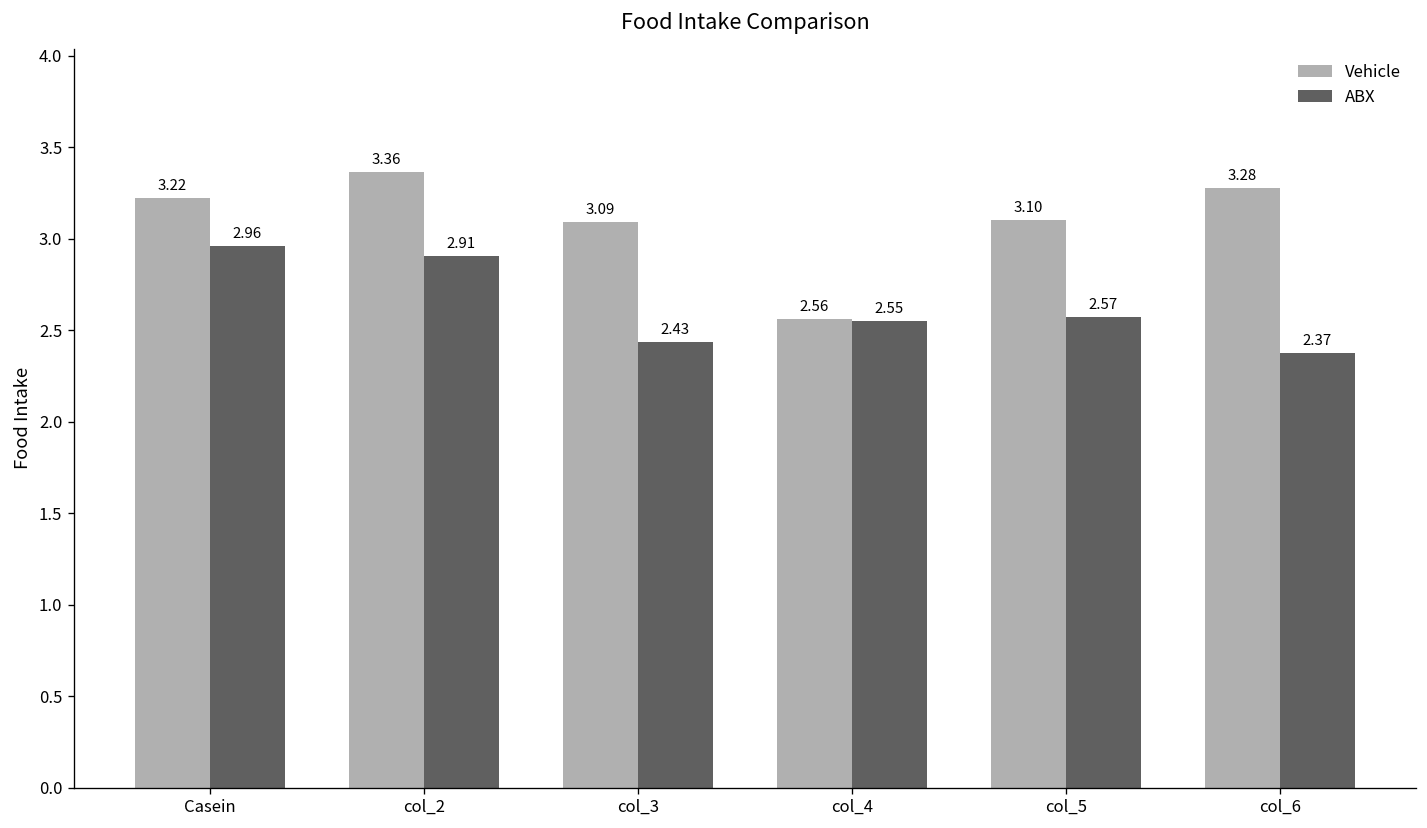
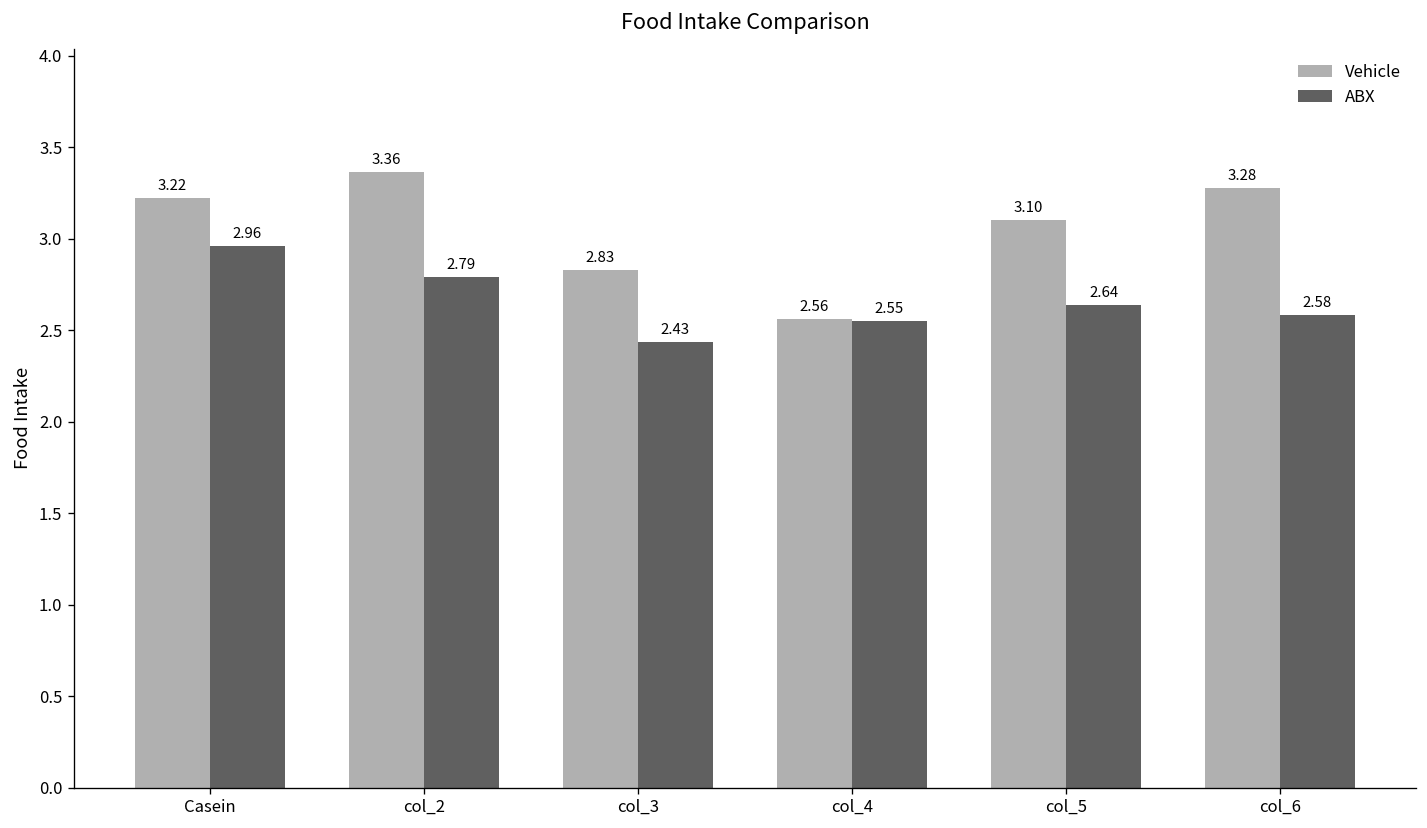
ABX, col_2: 2.91 -> 2.79
Vehicle, col_3: 3.09 -> 2.83
ABX, col_5: 2.57 -> 2.64
ABX, col_6: 2.37 -> 2.58
